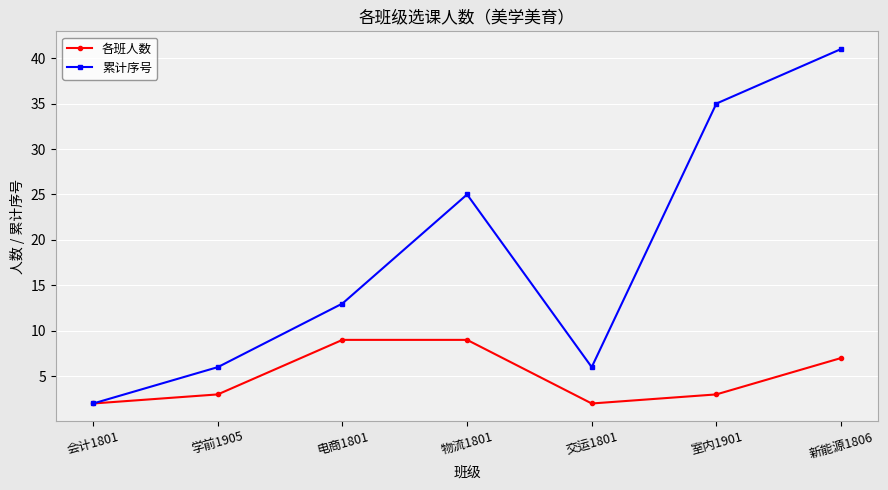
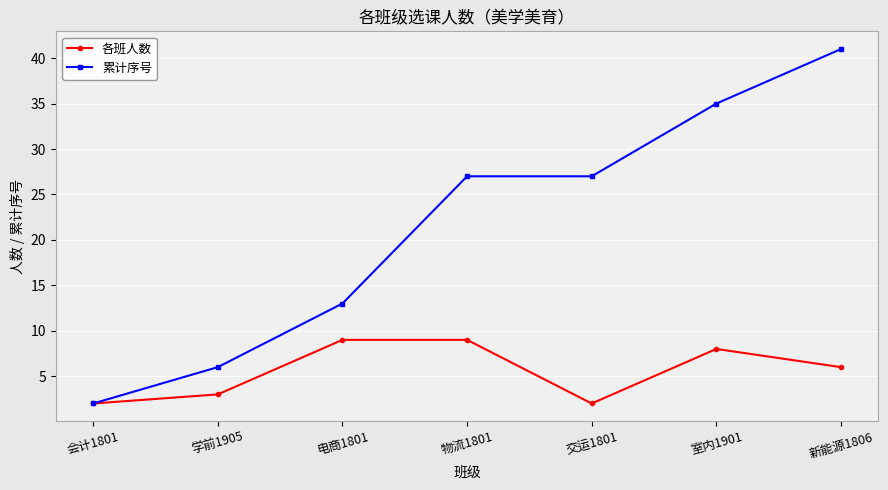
累计序号, 物流1801: 25 -> 27
累计序号, 交运1801: 6 -> 27
各班人数, 室内1901: 3 -> 8
各班人数, 新能源1806: 7 -> 6
